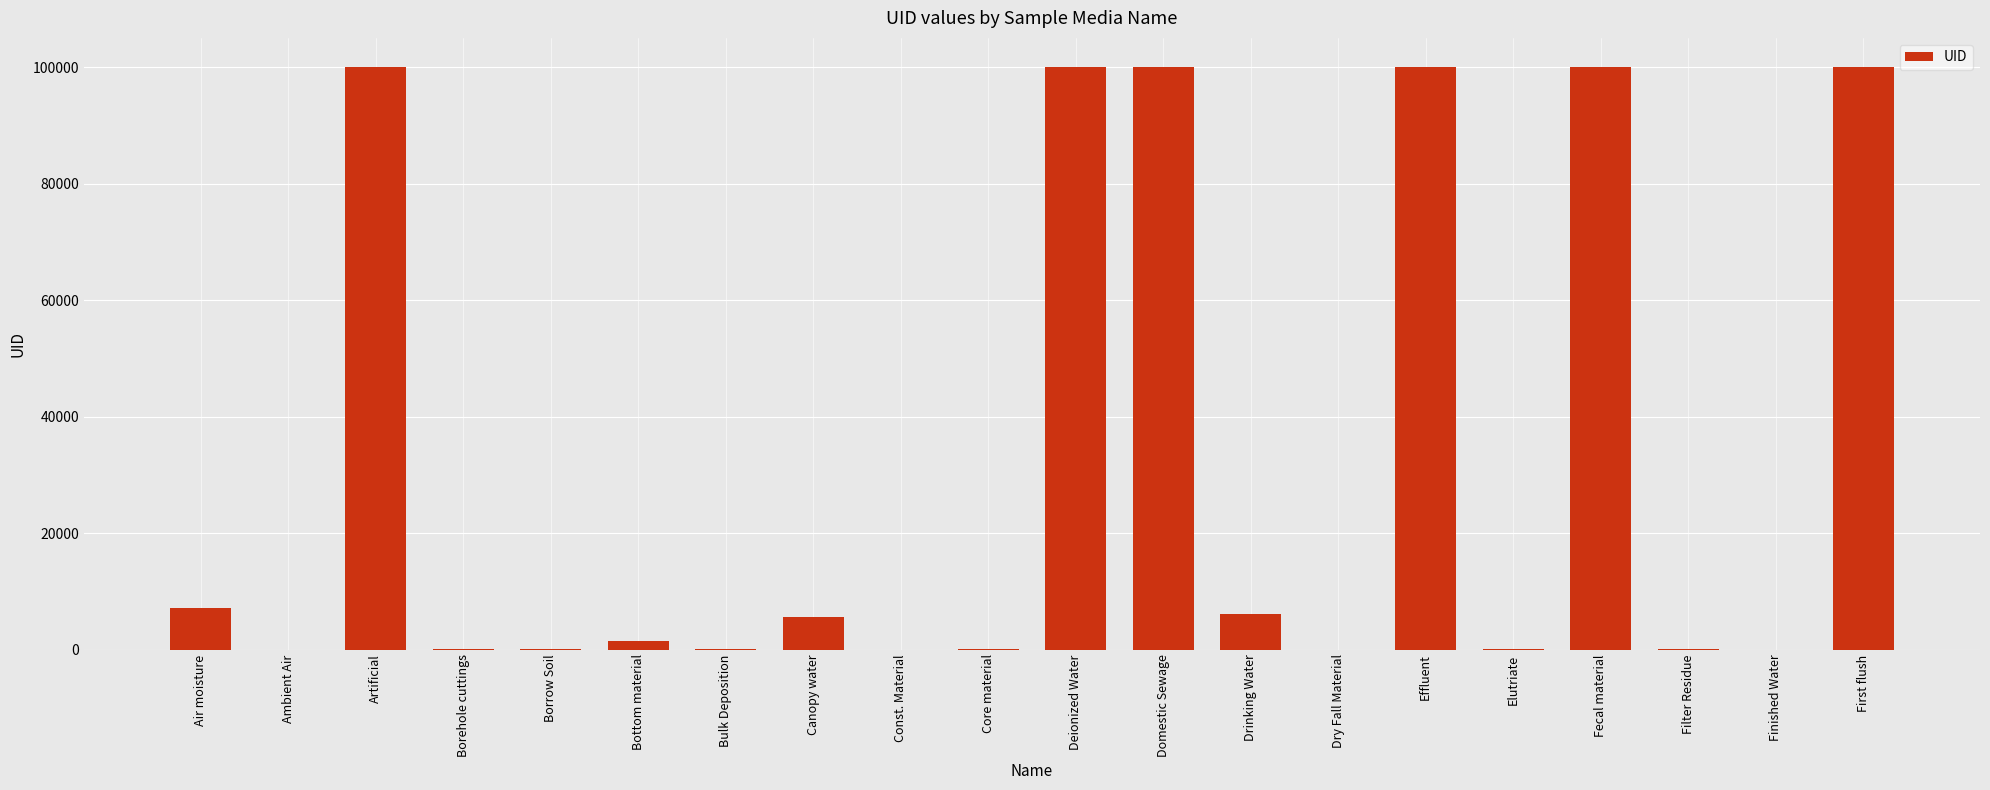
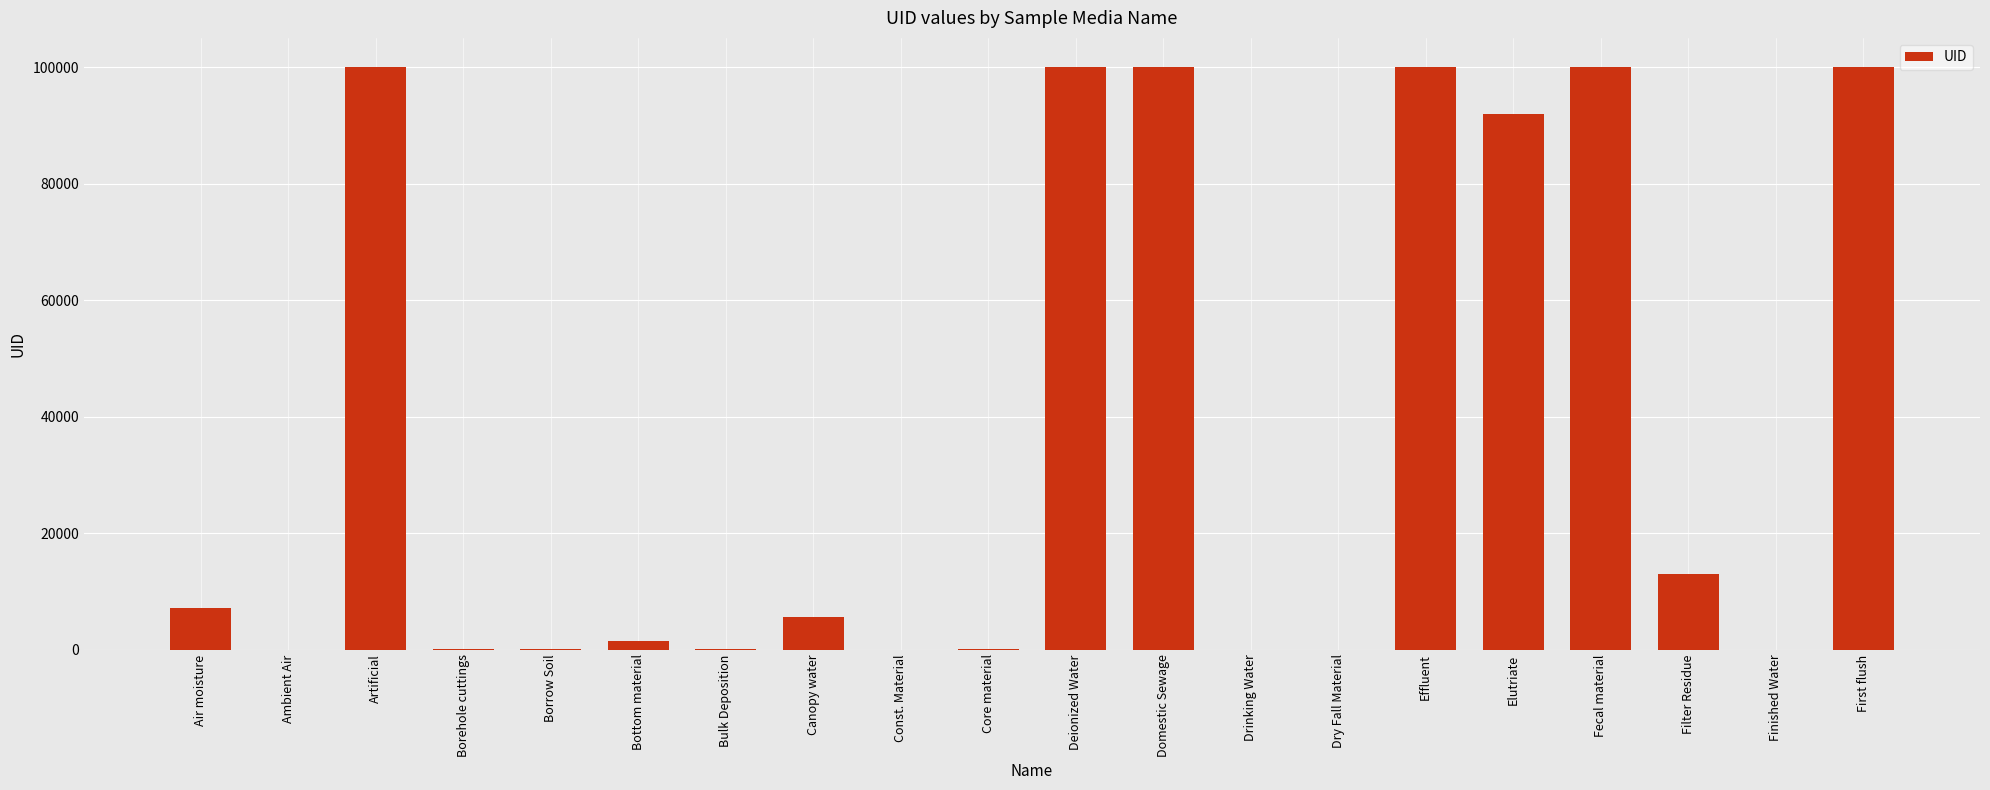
Drinking Water: 6000 -> 0
Elutriate: 0 -> 92000
Filter Residue: 0 -> 13000
